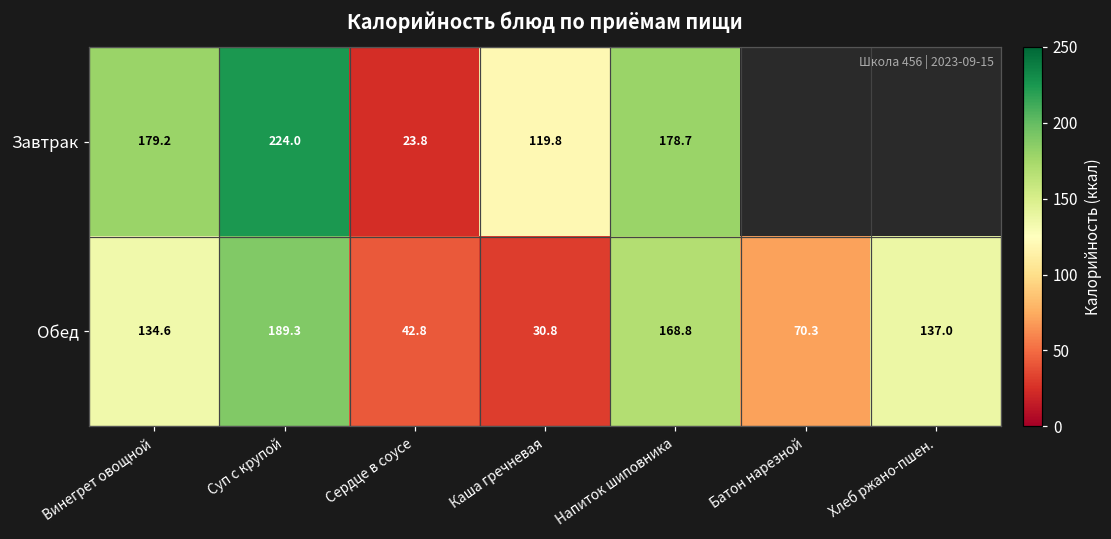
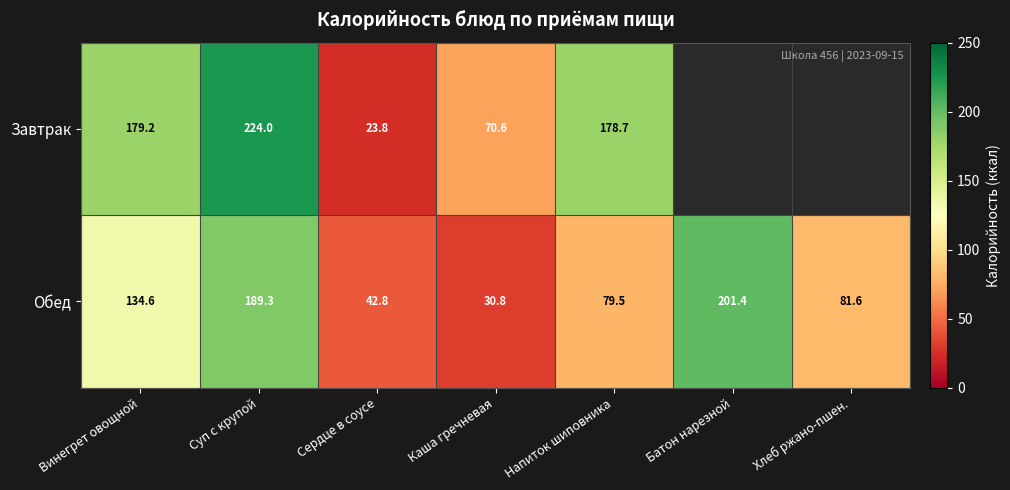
Завтрак, Каша гречневая: 119.8 -> 70.6
Обед, Напиток шиповника: 168.8 -> 79.5
Обед, Батон нарезной: 70.3 -> 201.4
Обед, Хлеб ржано-пшен.: 137.0 -> 81.6
